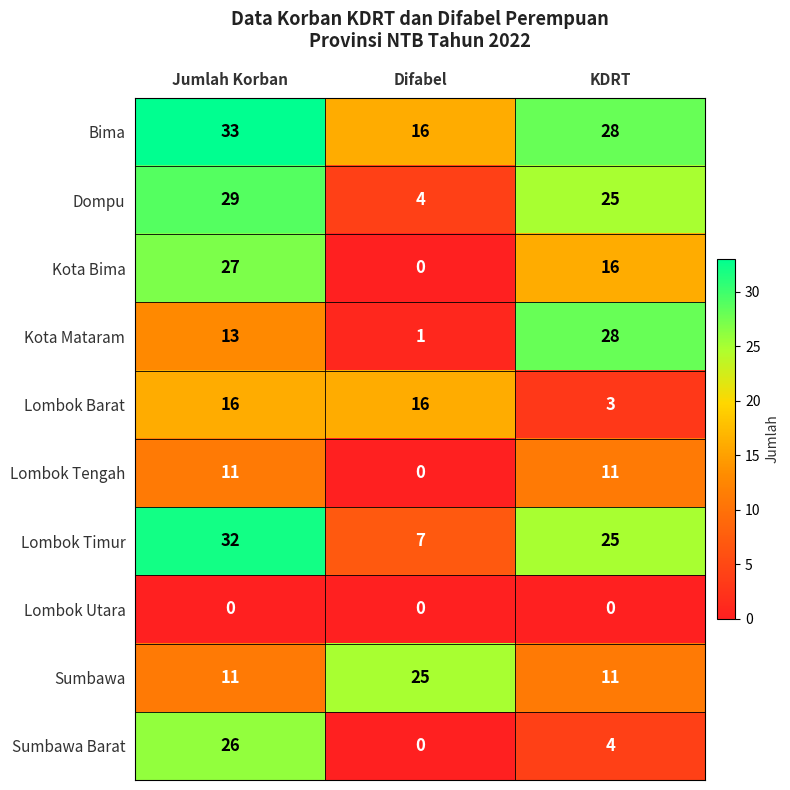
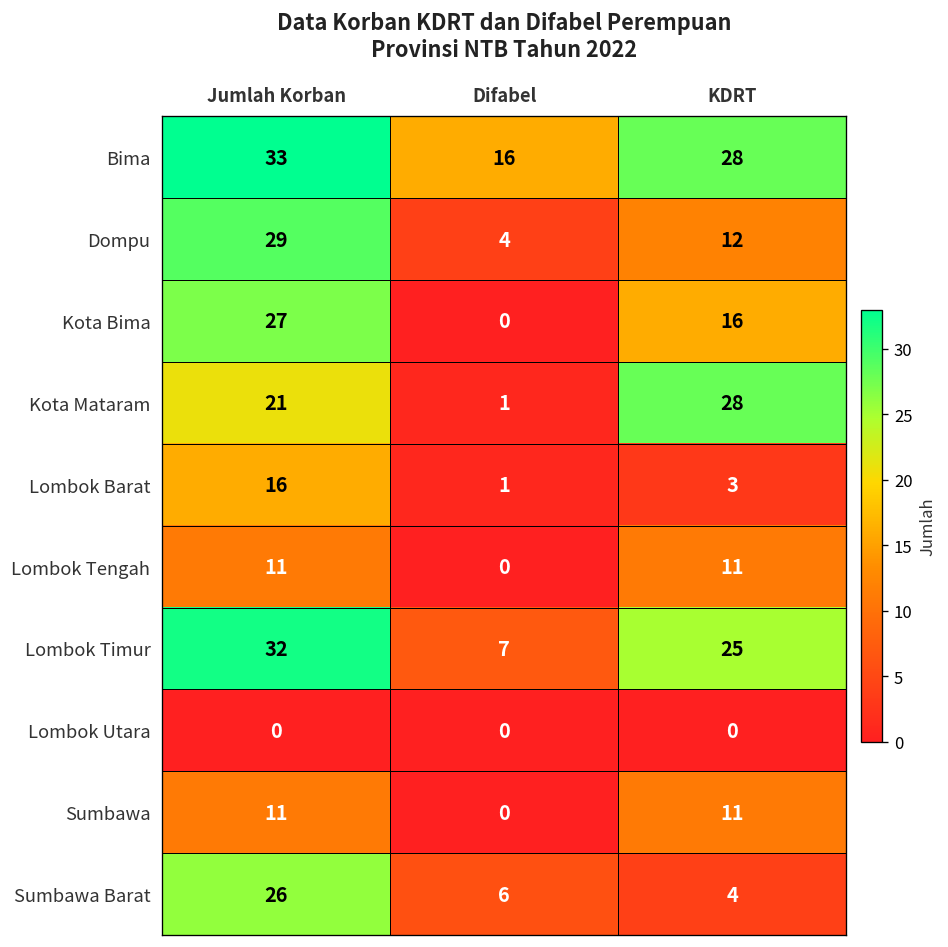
Dompu, KDRT: 25 -> 12
Kota Mataram, Jumlah Korban: 13 -> 21
Lombok Barat, Difabel: 16 -> 1
Sumbawa, Difabel: 25 -> 0
Sumbawa Barat, Difabel: 0 -> 6
